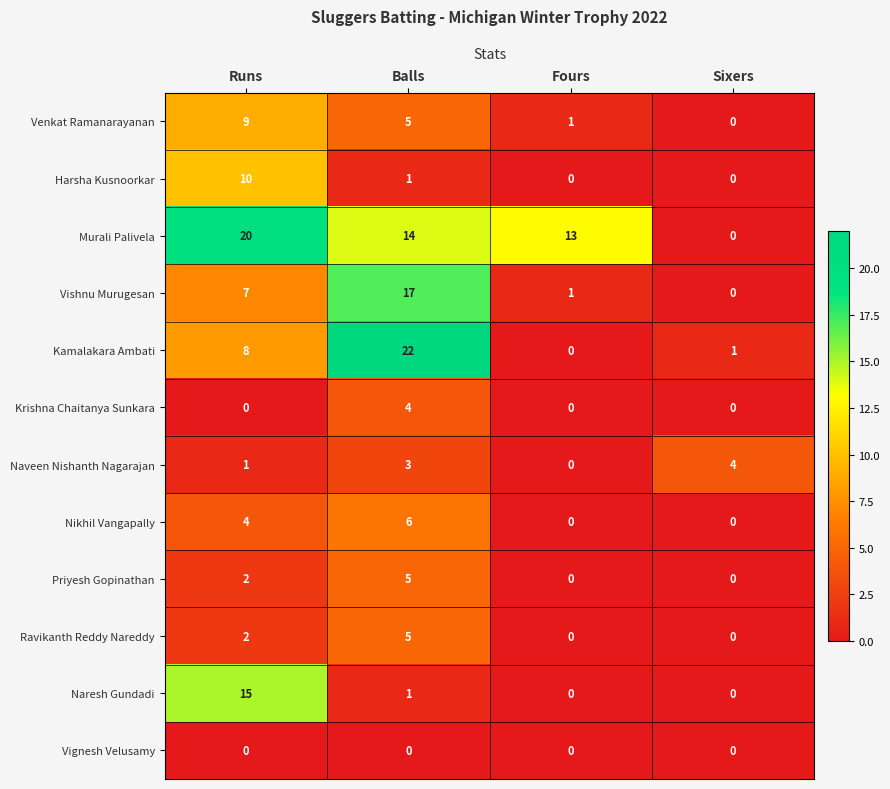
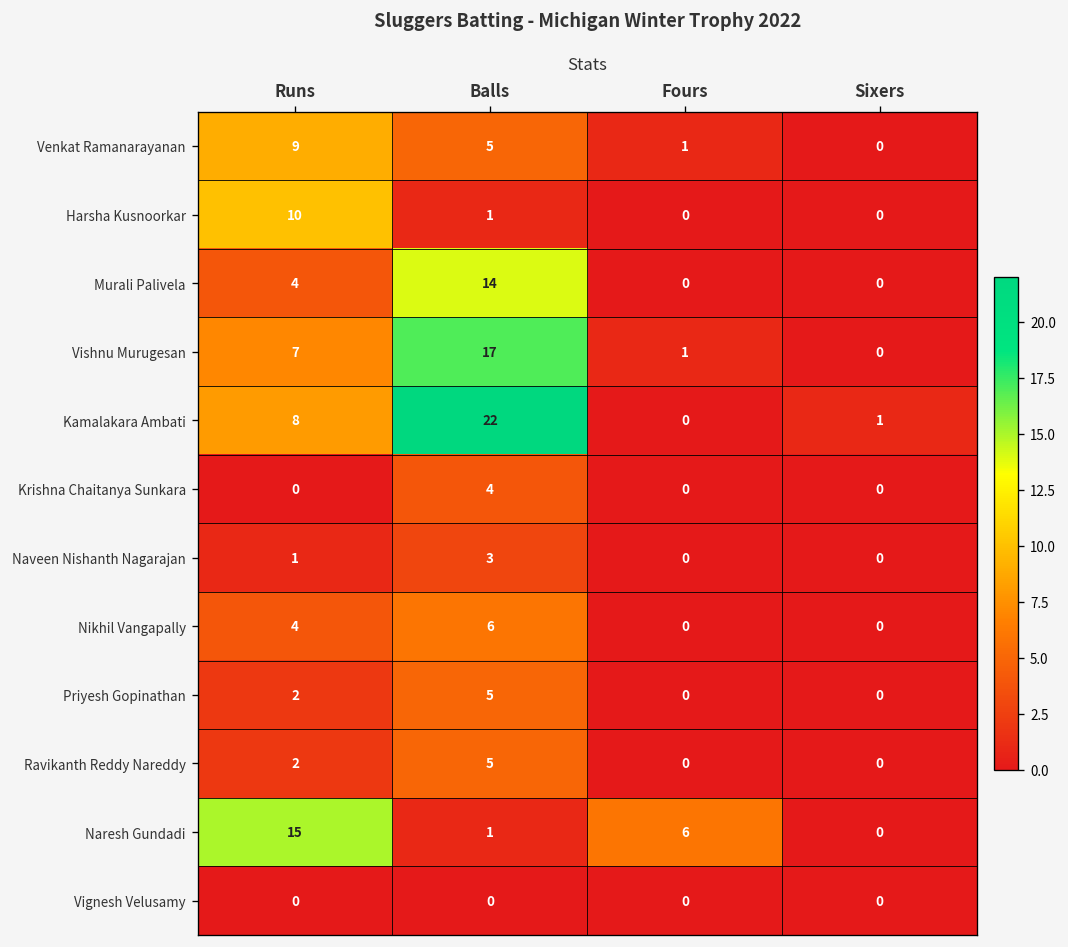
Murali Palivela, Runs: 20 -> 4
Murali Palivela, Fours: 13 -> 0
Naveen Nishanth Nagarajan, Sixers: 4 -> 0
Naresh Gundadi, Fours: 0 -> 6
